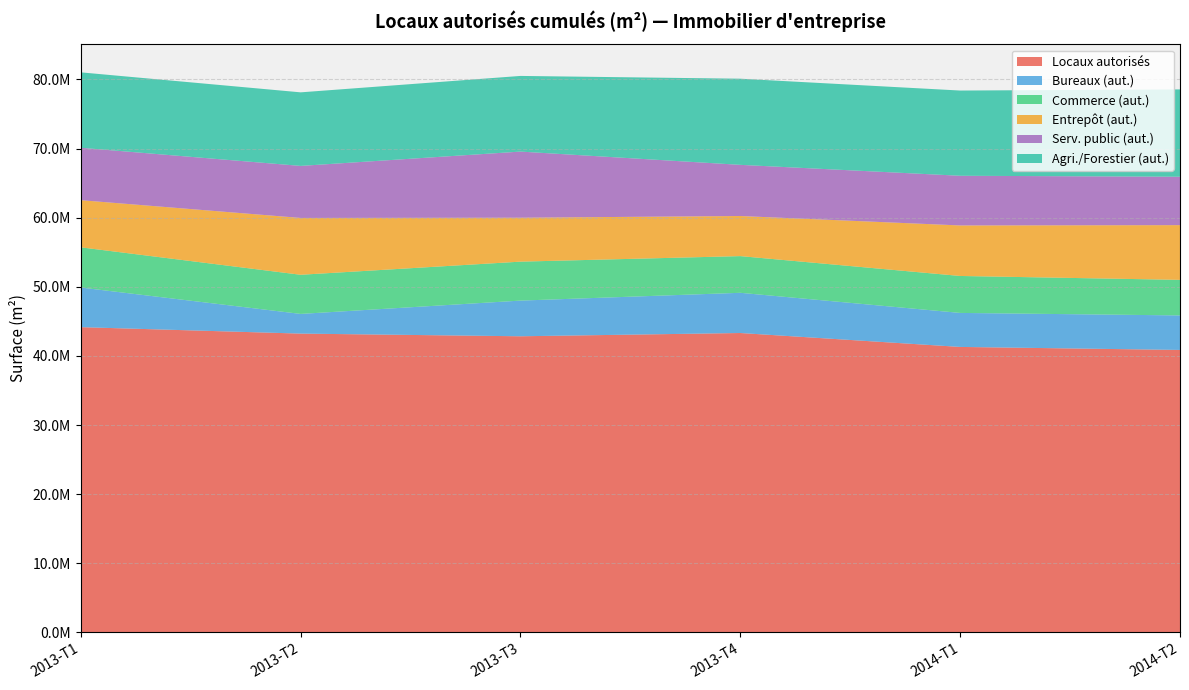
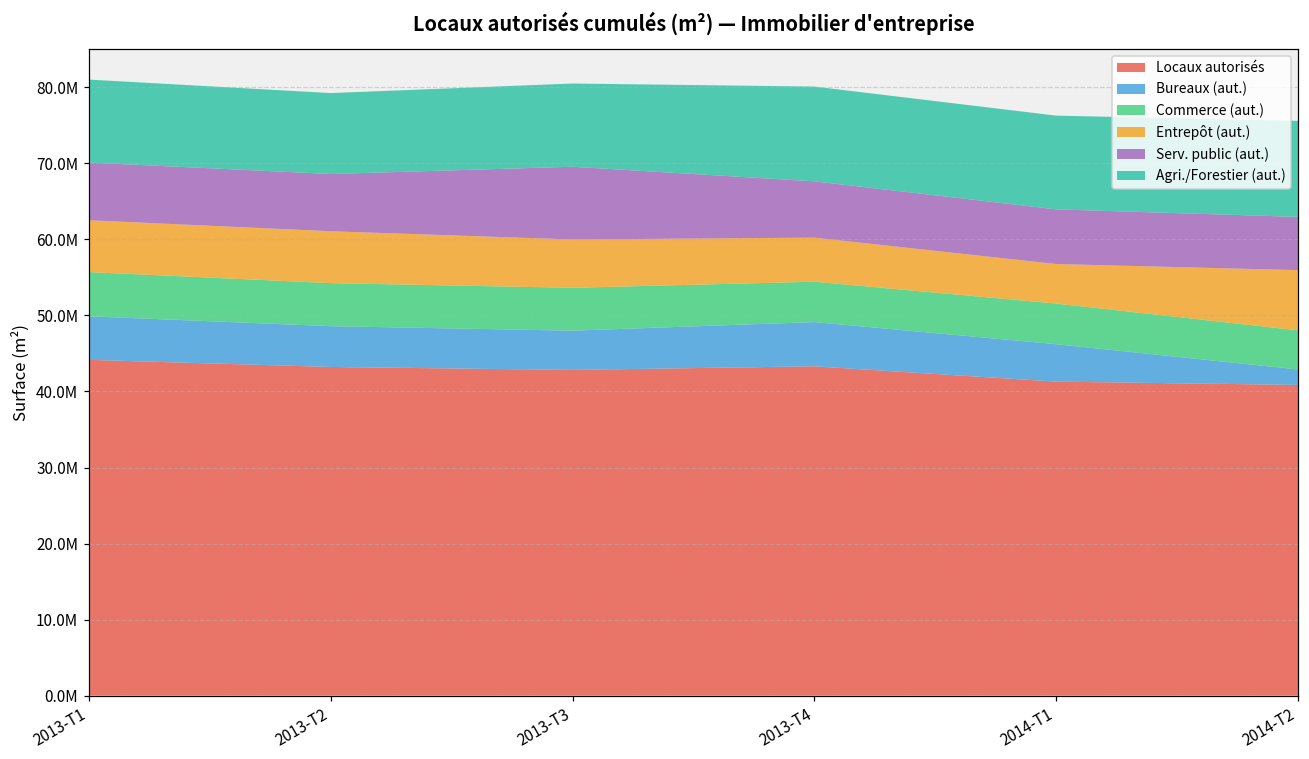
Bureaux (aut.), 2013-T2: 3000000 -> 5000000
Entrepôt (aut.), 2013-T2: 8000000 -> 7000000
Entrepôt (aut.), 2014-T1: 7000000 -> 5000000
Bureaux (aut.), 2014-T2: 5000000 -> 2000000
